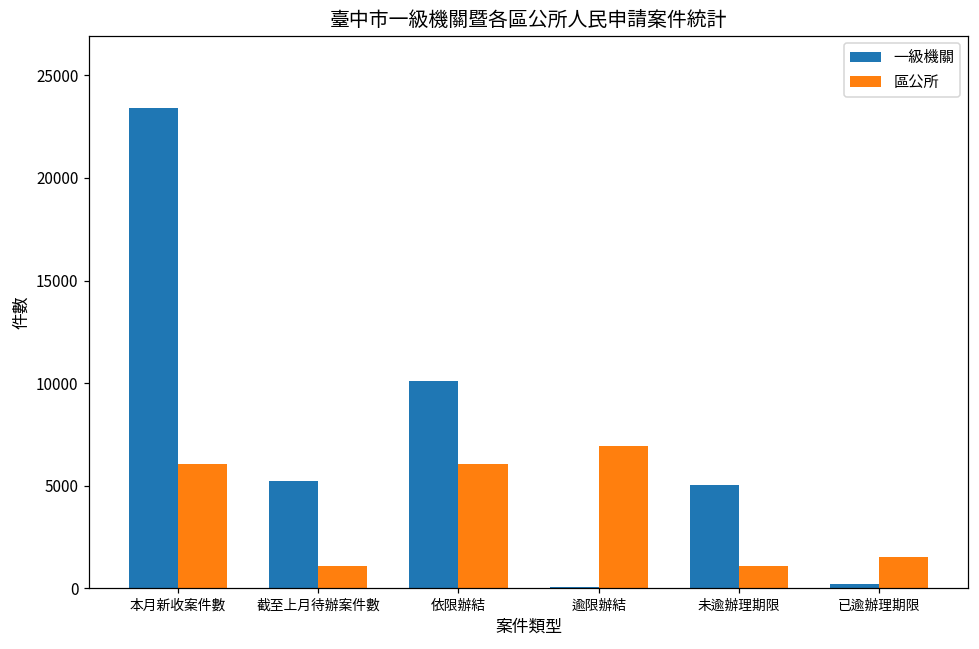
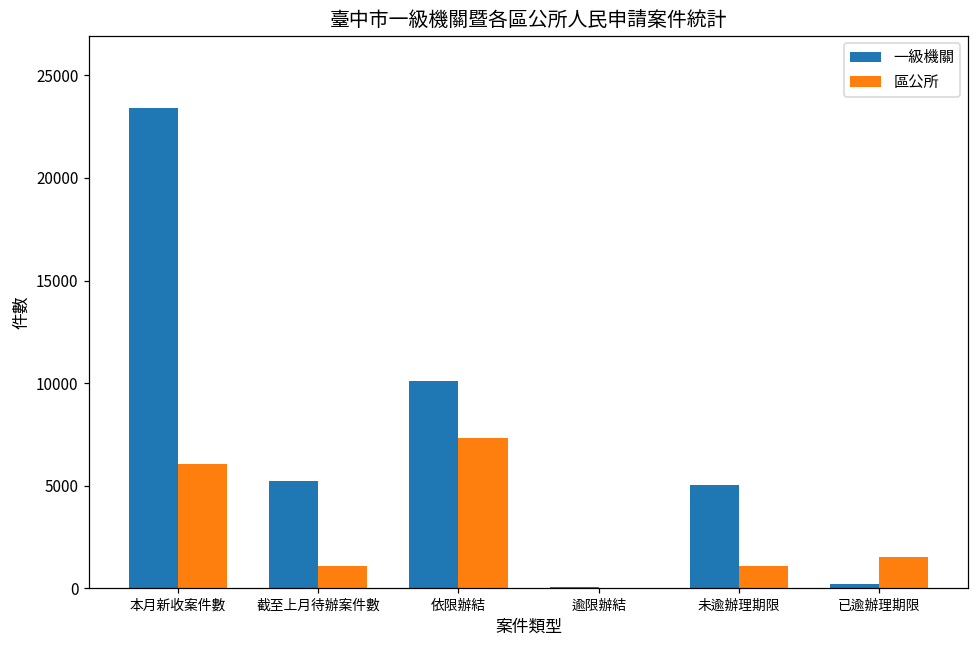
區公所, 依限辦結: 6100 -> 7300
區公所, 逾限辦結: 6900 -> 0
